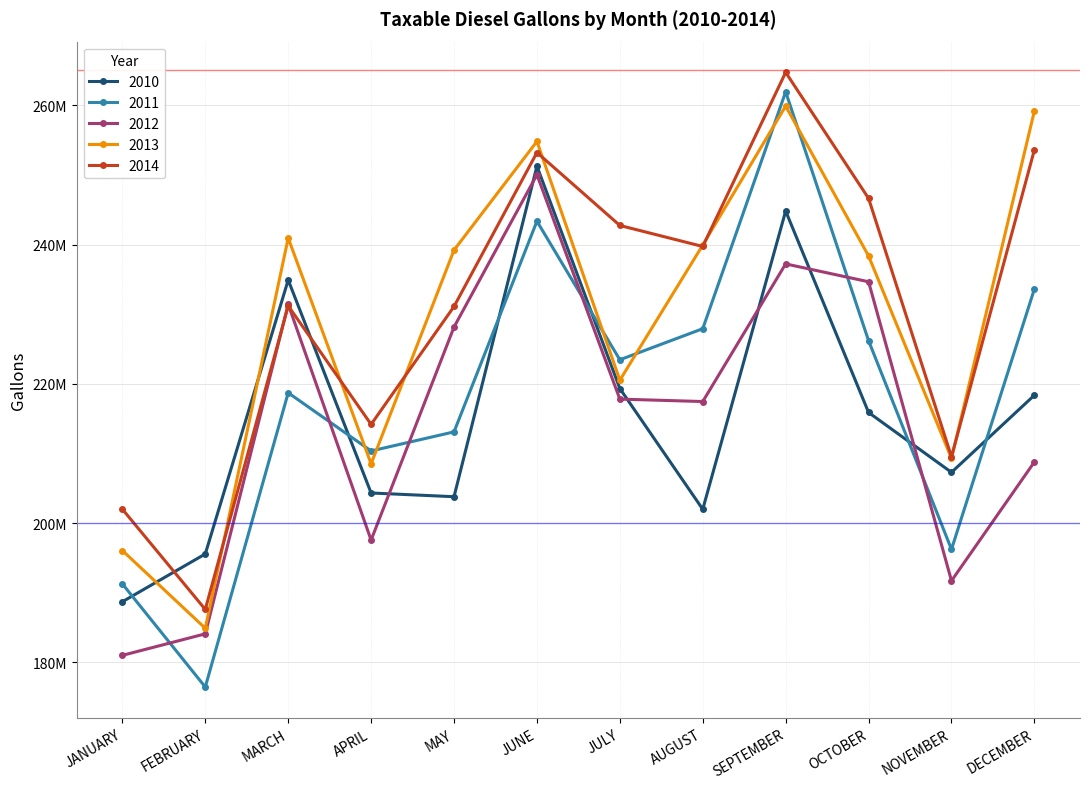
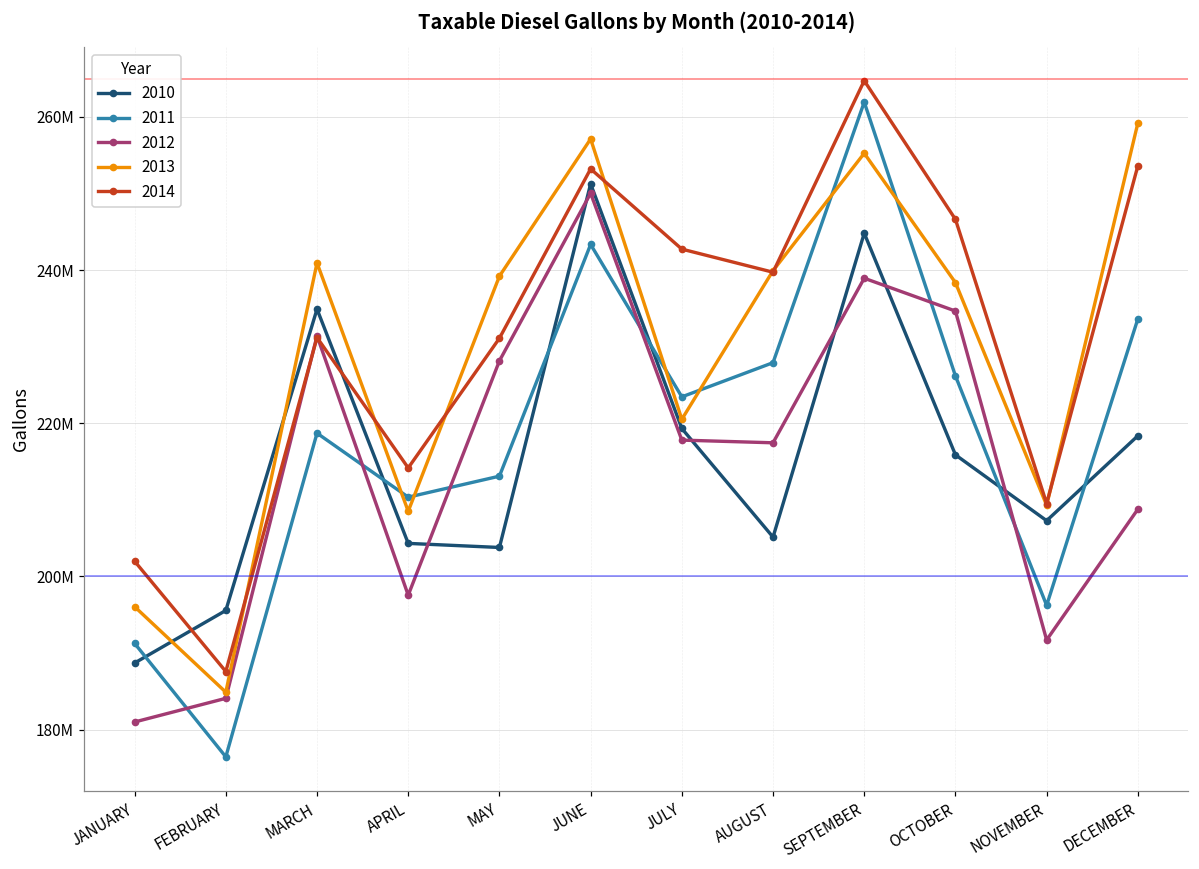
2013, JUNE: 255000000 -> 257000000
2010, AUGUST: 202000000 -> 205000000
2012, SEPTEMBER: 237000000 -> 239000000
2013, SEPTEMBER: 260000000 -> 255000000
